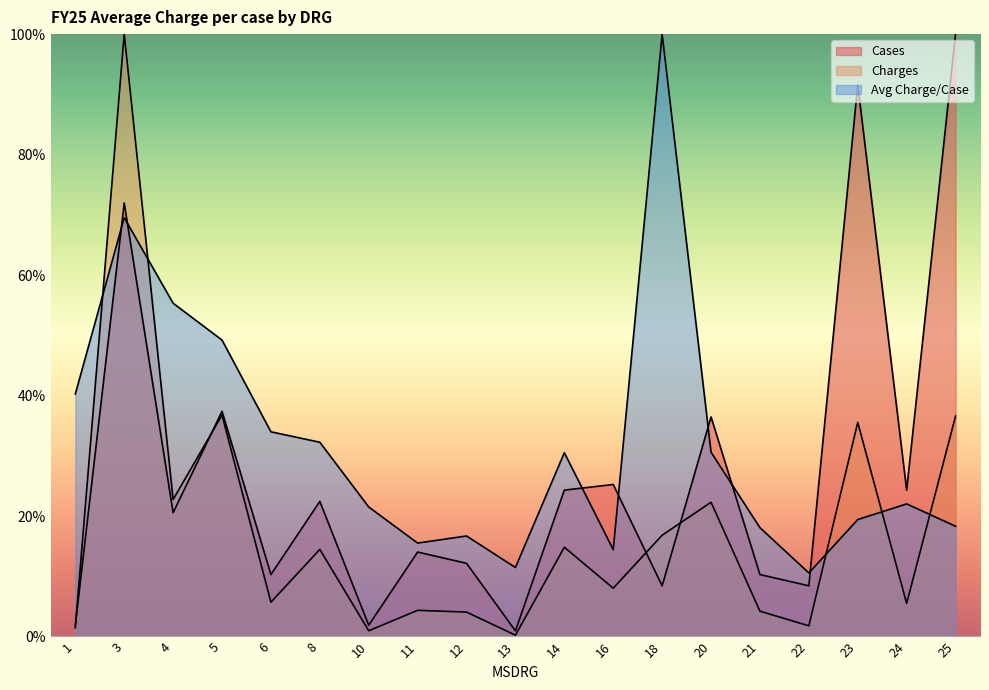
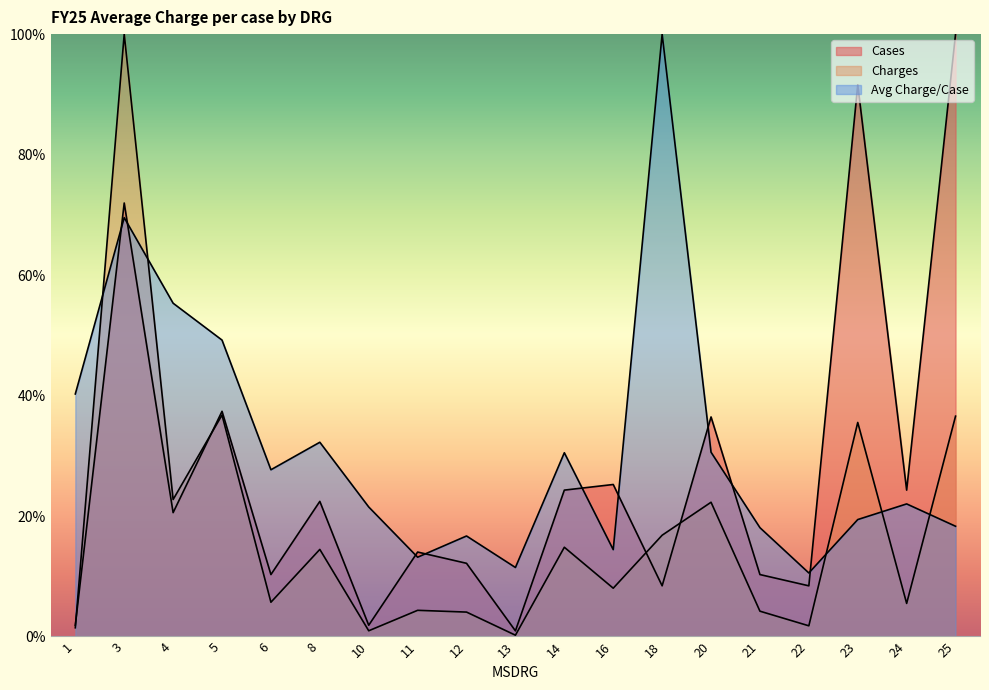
Avg Charge/Case, 6: 34% -> 28%
Avg Charge/Case, 11: 16% -> 13%
